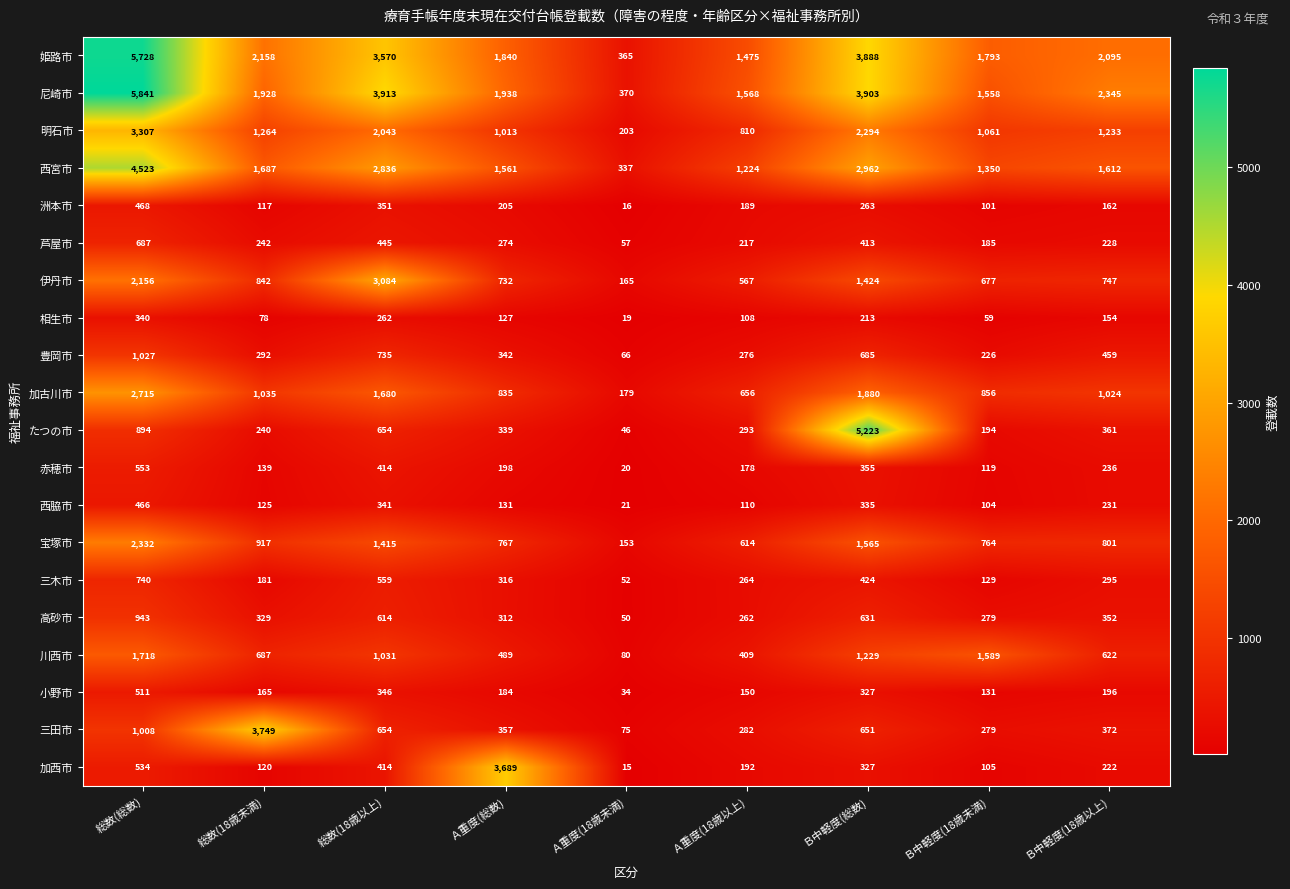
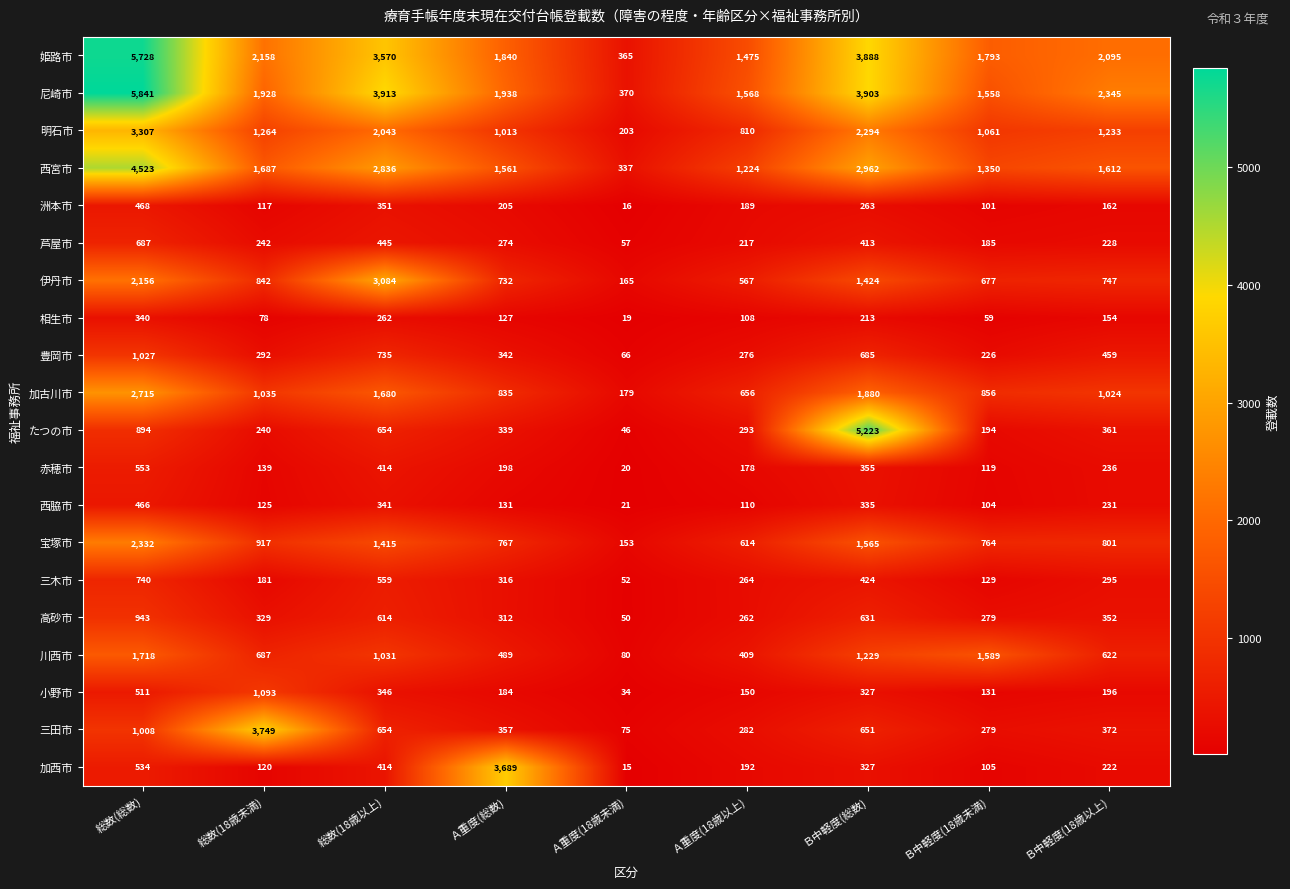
小野市, 総数(18歳未満): 165 -> 1,093
